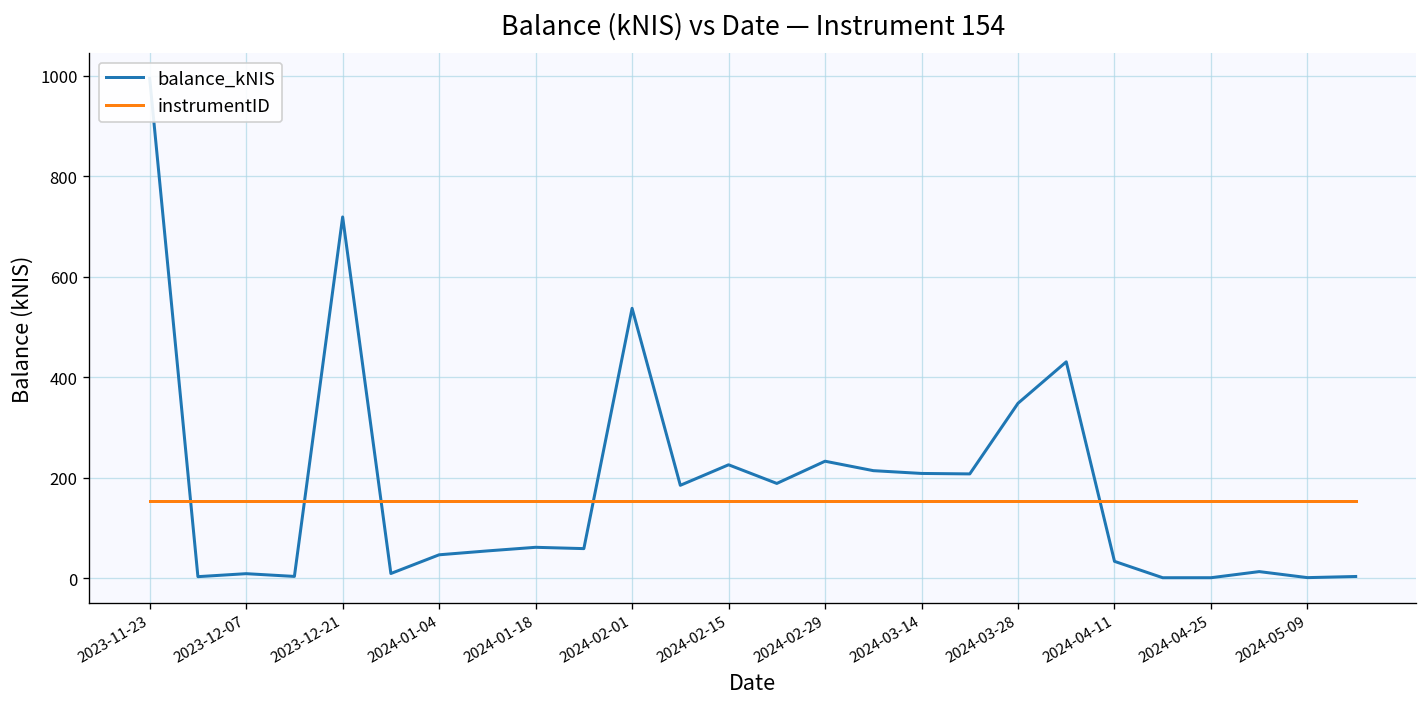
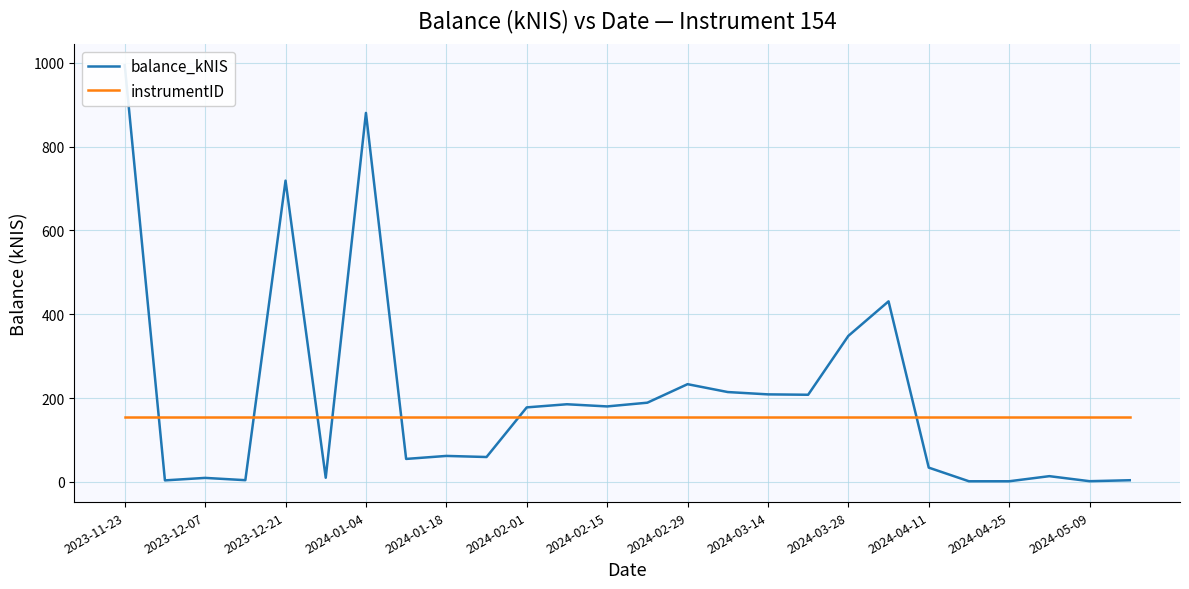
balance_kNIS, 2024-01-04: 50 -> 880
balance_kNIS, 2024-02-01: 540 -> 180
balance_kNIS, 2024-02-15: 230 -> 180
